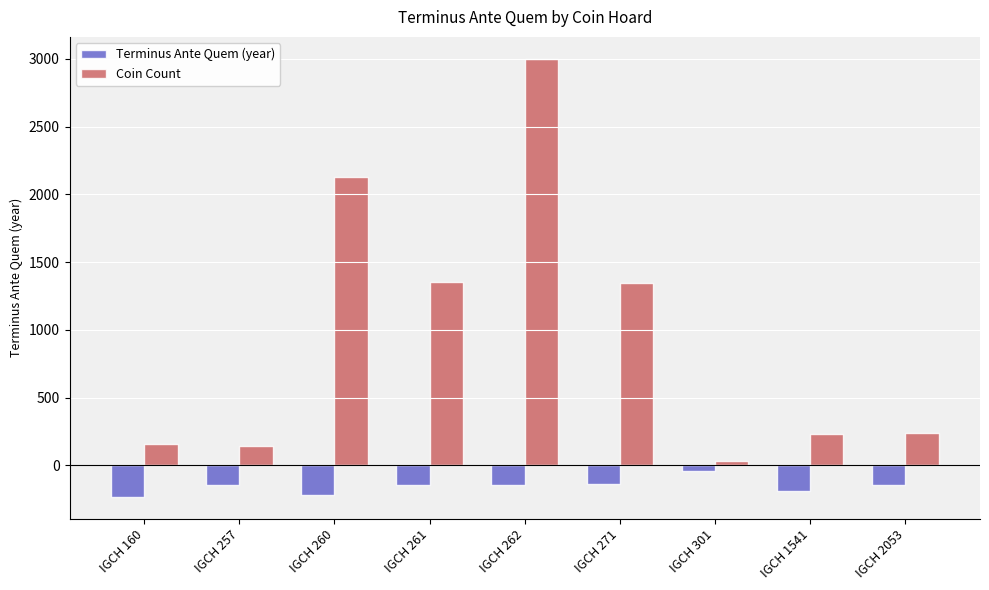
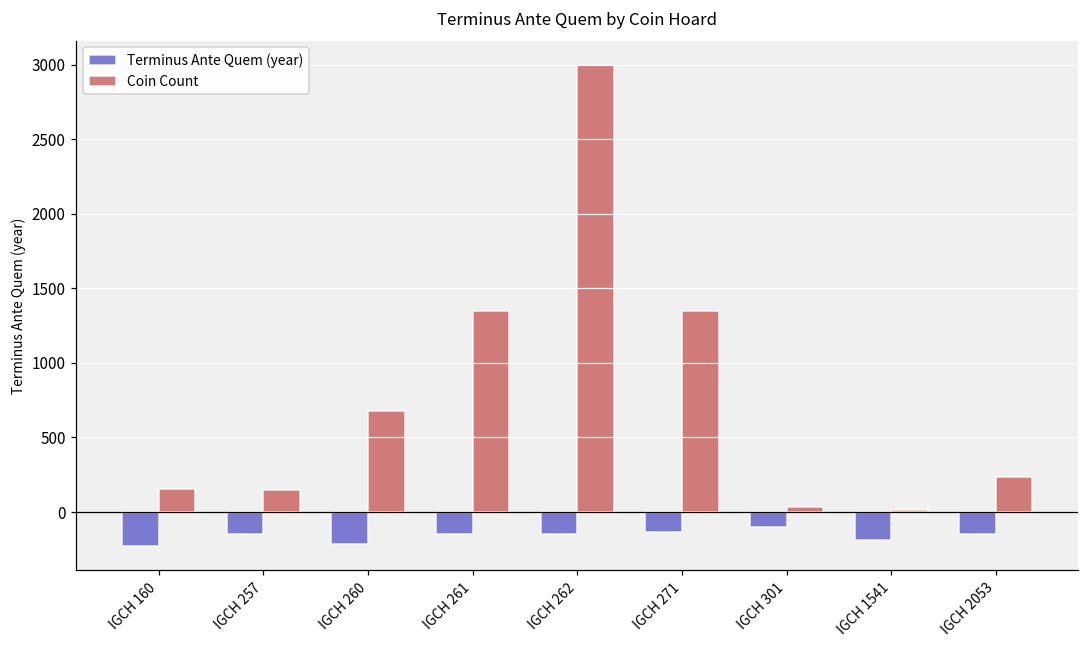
Coin Count, IGCH 260: 2130 -> 680
Terminus Ante Quem (year), IGCH 301: -40 -> -100
Coin Count, IGCH 1541: 230 -> 10
